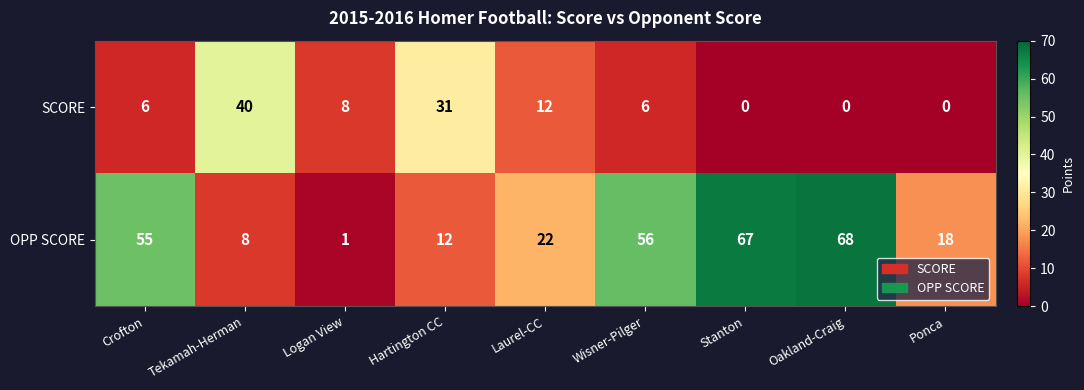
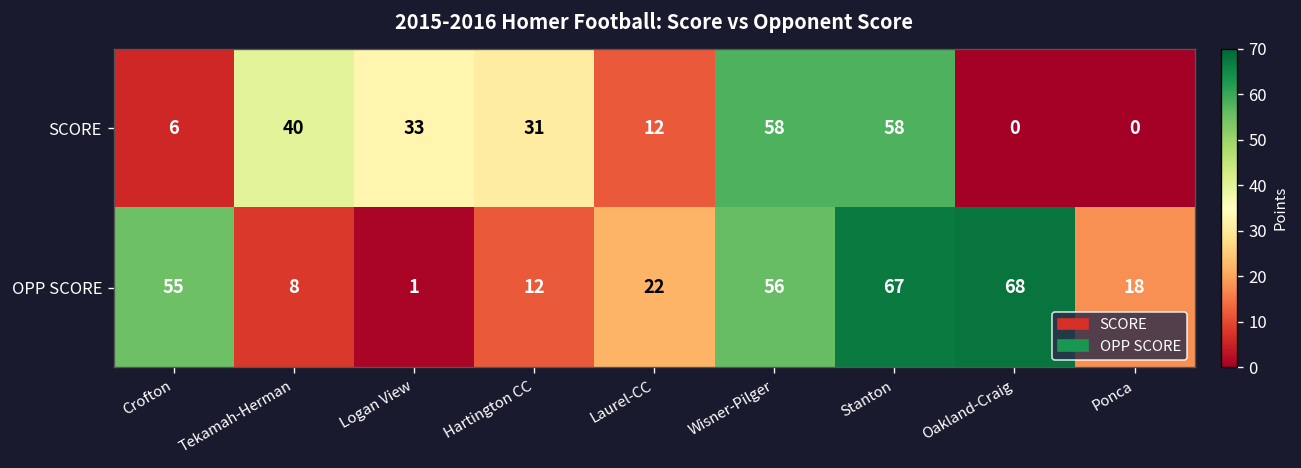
SCORE, Logan View: 8 -> 33
SCORE, Wisner-Pilger: 6 -> 58
SCORE, Stanton: 0 -> 58
